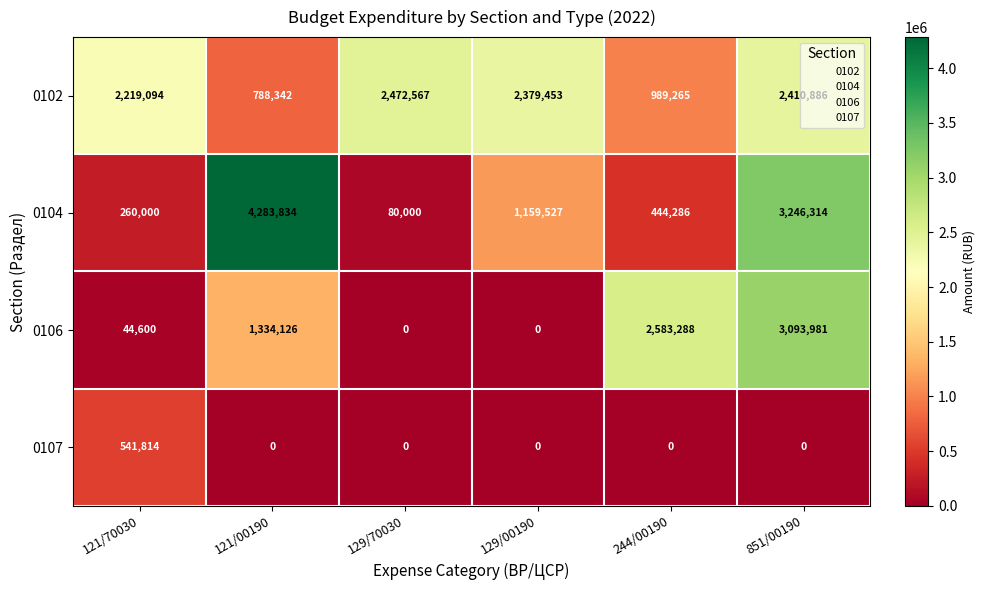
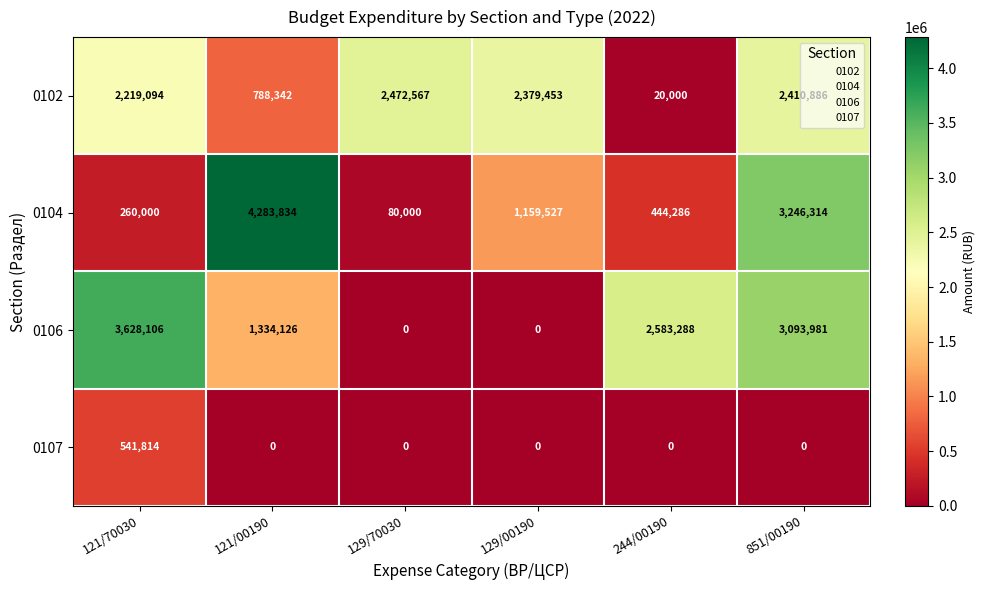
0102, 244/00190: 989,265 -> 20,000
0106, 121/70030: 44,600 -> 3,628,106
